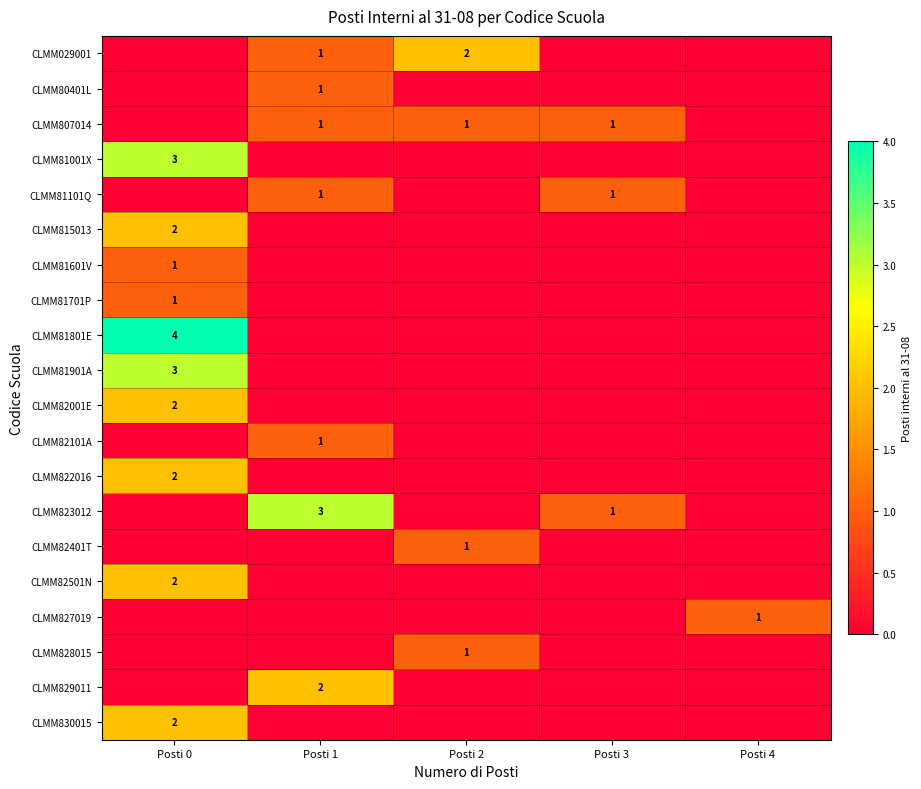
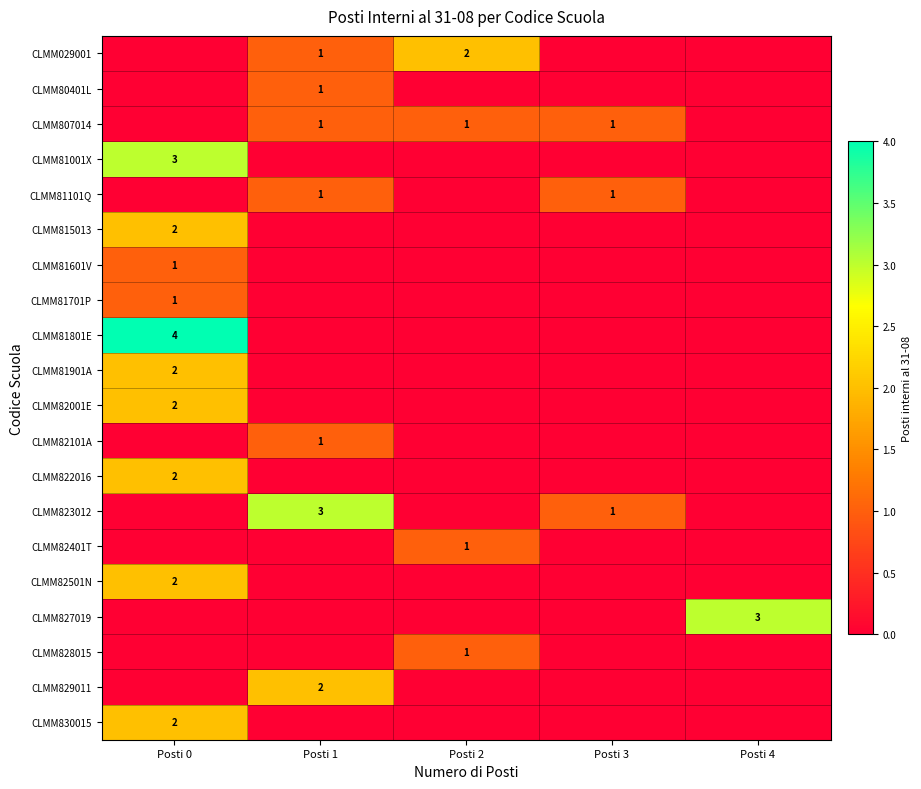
CLMM81901A, Posti 0: 3 -> 2
CLMM827019, Posti 4: 1 -> 3
